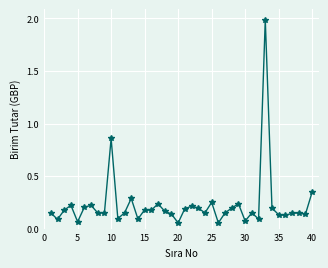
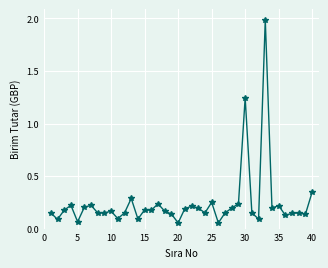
10: 0.86 -> 0.17
30: 0.07 -> 1.25
35: 0.13 -> 0.22
